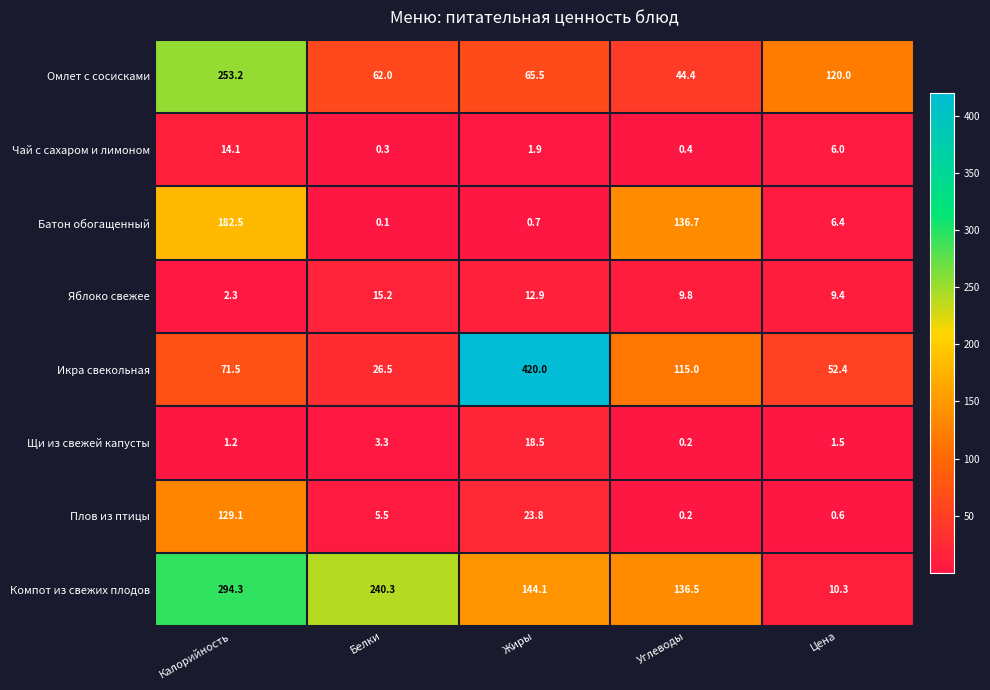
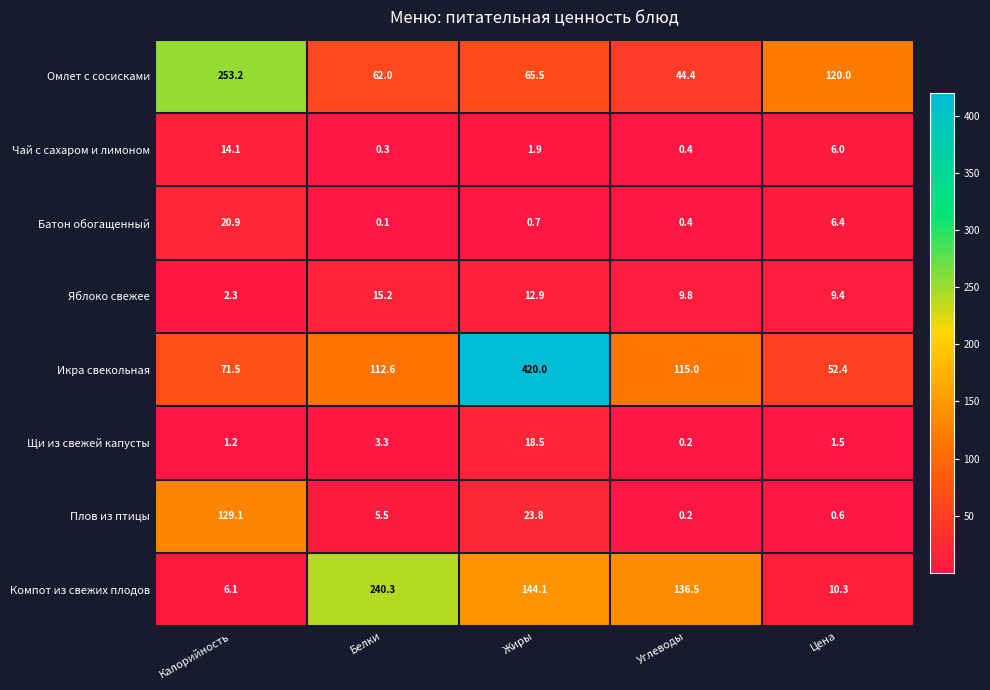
Батон обогащенный, Калорийность: 182.5 -> 20.9
Батон обогащенный, Углеводы: 136.7 -> 0.4
Икра свекольная, Белки: 26.5 -> 112.6
Компот из свежих плодов, Калорийность: 294.3 -> 6.1
